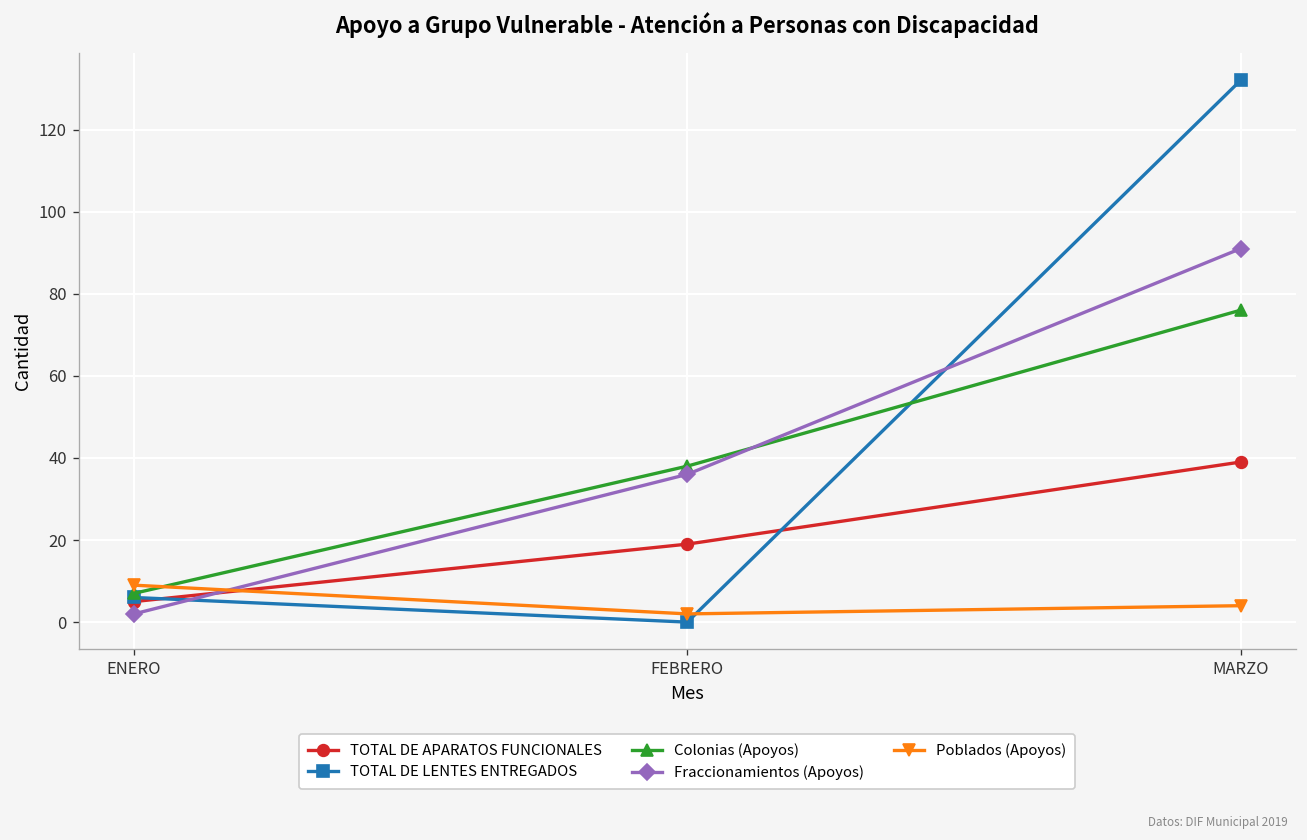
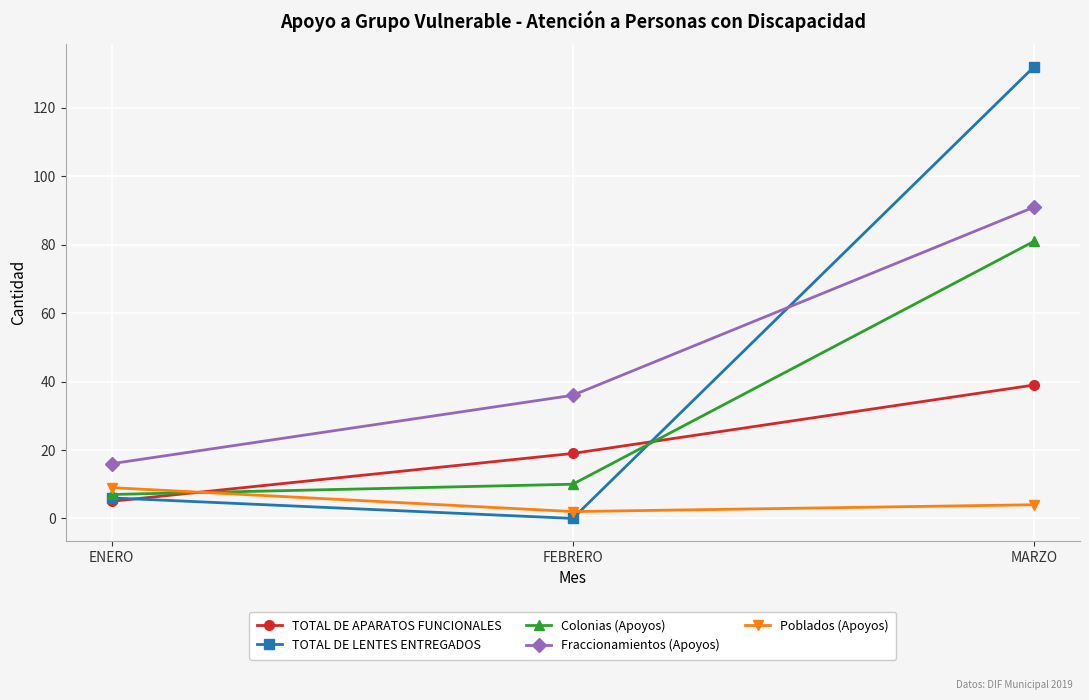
Fraccionamientos (Apoyos), ENERO: 2 -> 16
Colonias (Apoyos), FEBRERO: 38 -> 10
Colonias (Apoyos), MARZO: 76 -> 81
